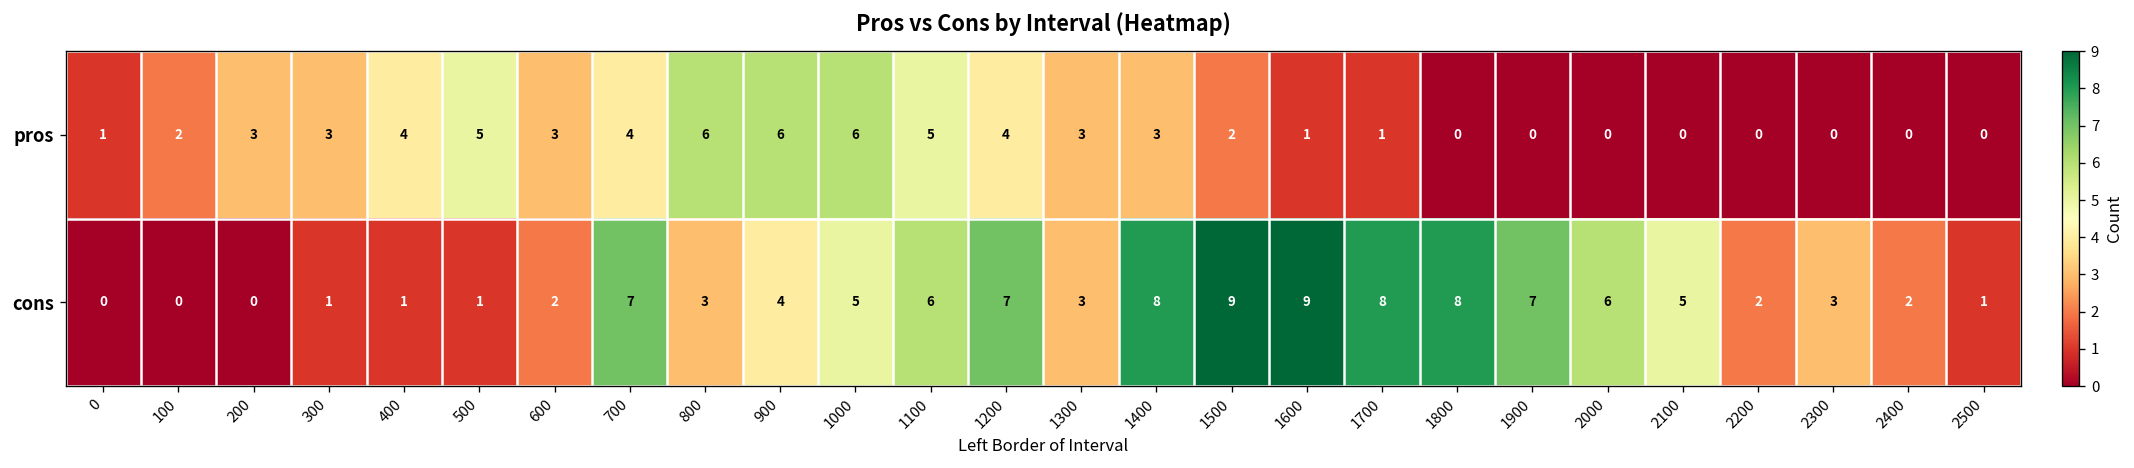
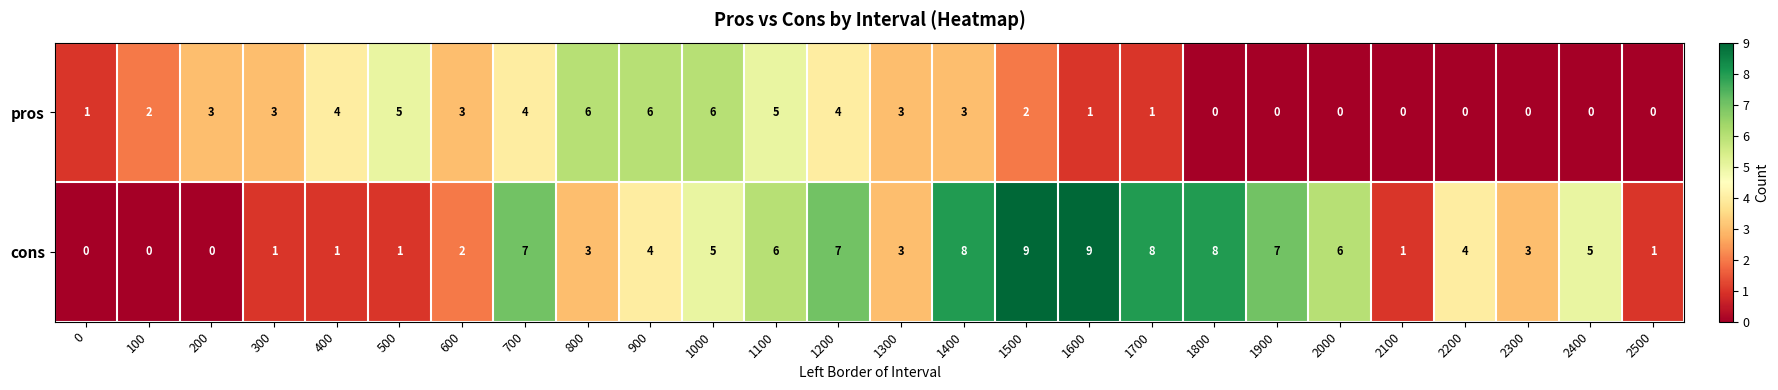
cons, 2100: 5 -> 1
cons, 2200: 2 -> 4
cons, 2400: 2 -> 5
